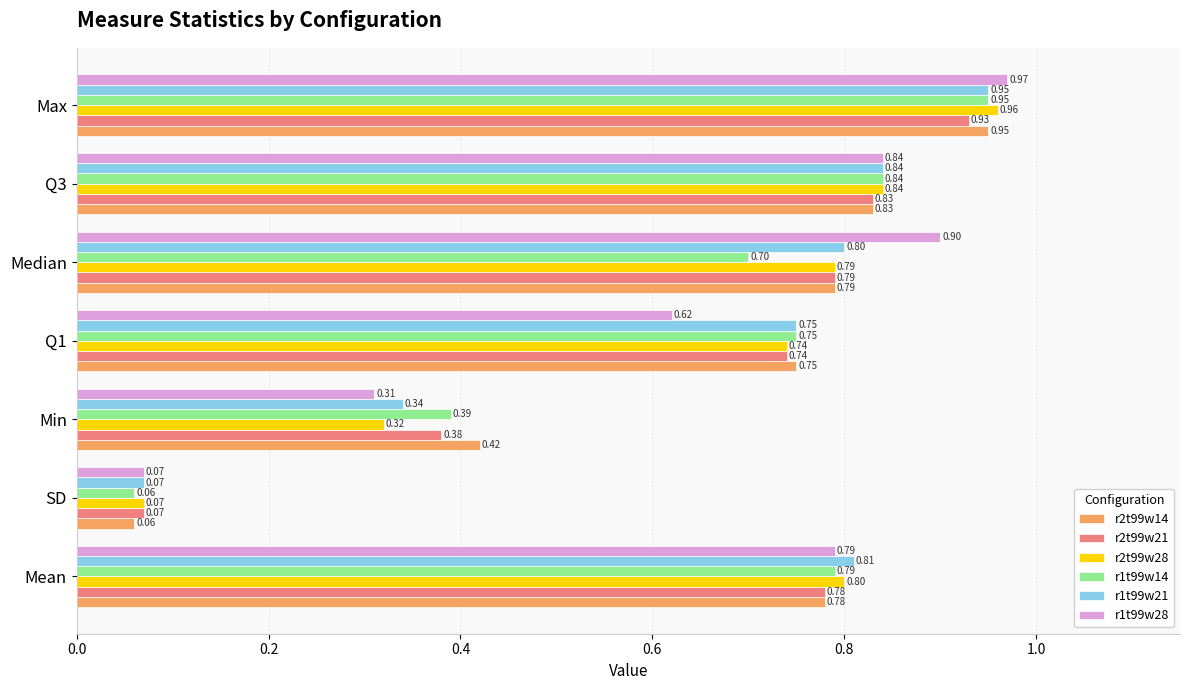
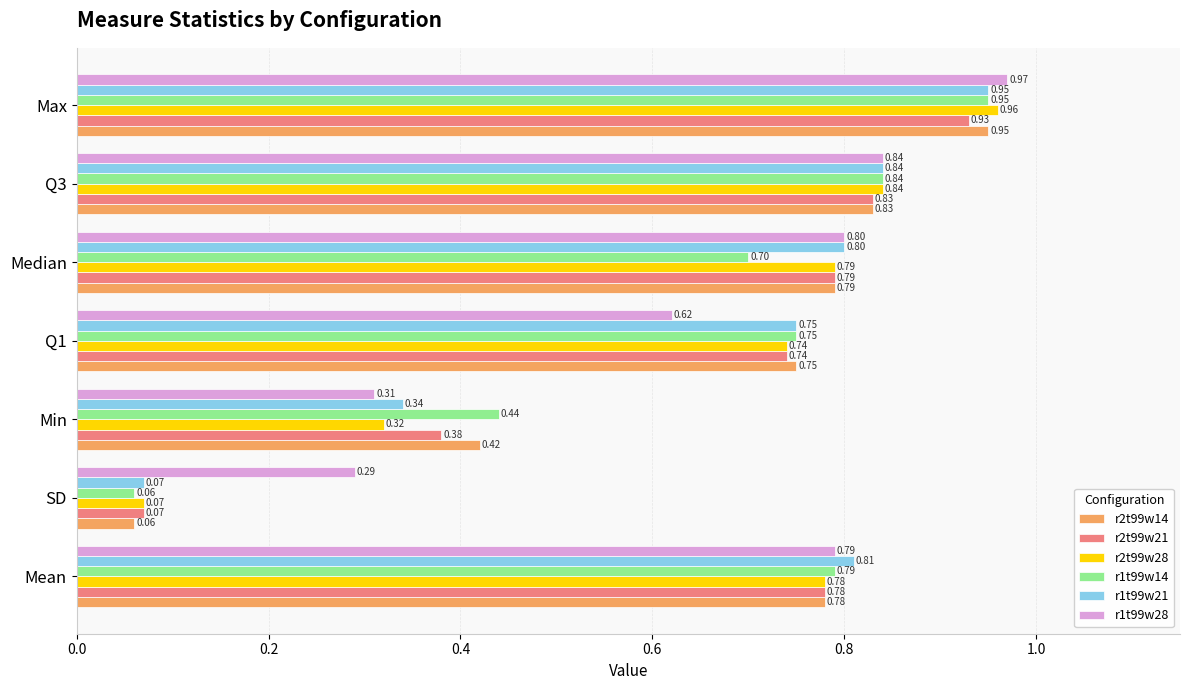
r1t99w28, Median: 0.90 -> 0.80
r1t99w14, Min: 0.39 -> 0.44
r1t99w28, SD: 0.07 -> 0.29
r2t99w28, Mean: 0.80 -> 0.78
